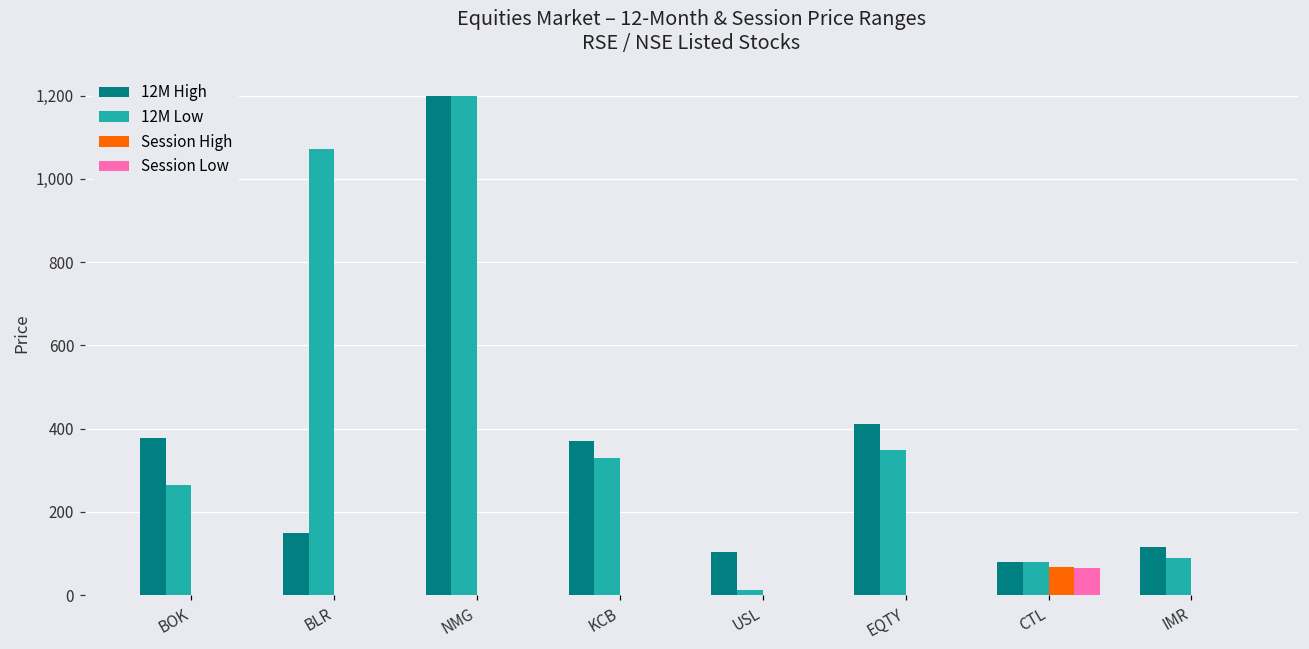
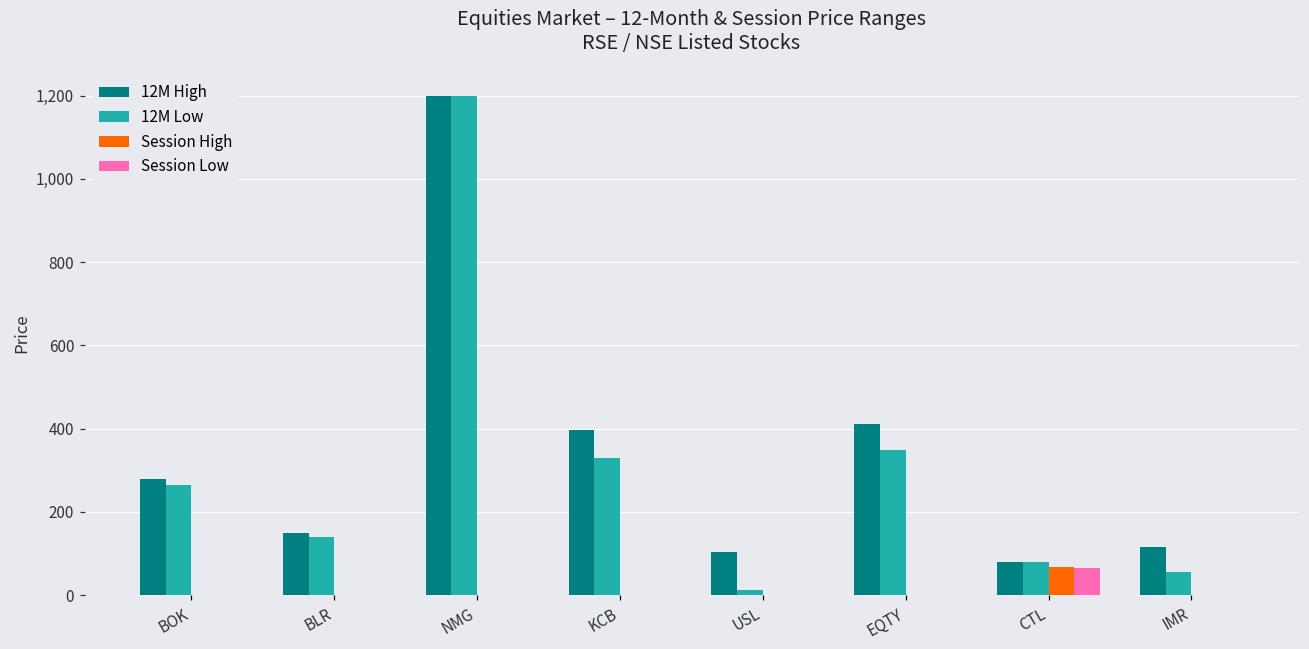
12M High, BOK: 380 -> 280
12M Low, BLR: 1,070 -> 140
12M High, KCB: 370 -> 400
12M Low, IMR: 90 -> 60
